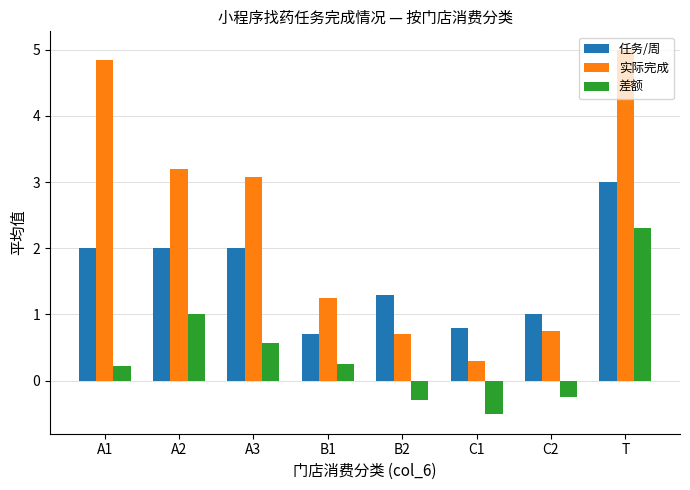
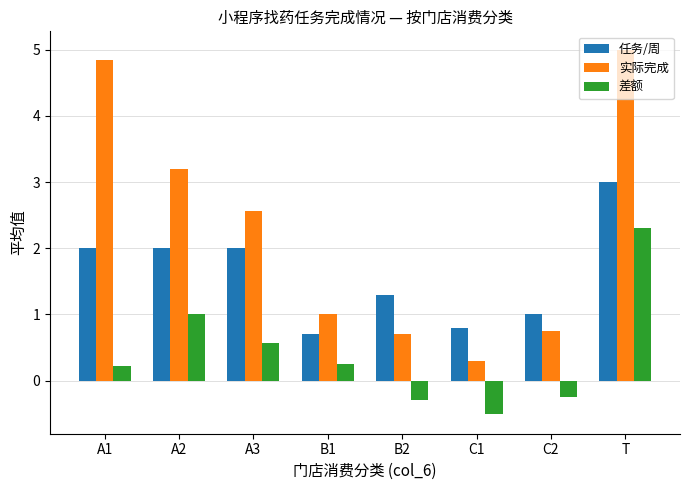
实际完成, A3: 3.1 -> 2.6
实际完成, B1: 1.3 -> 1.0
